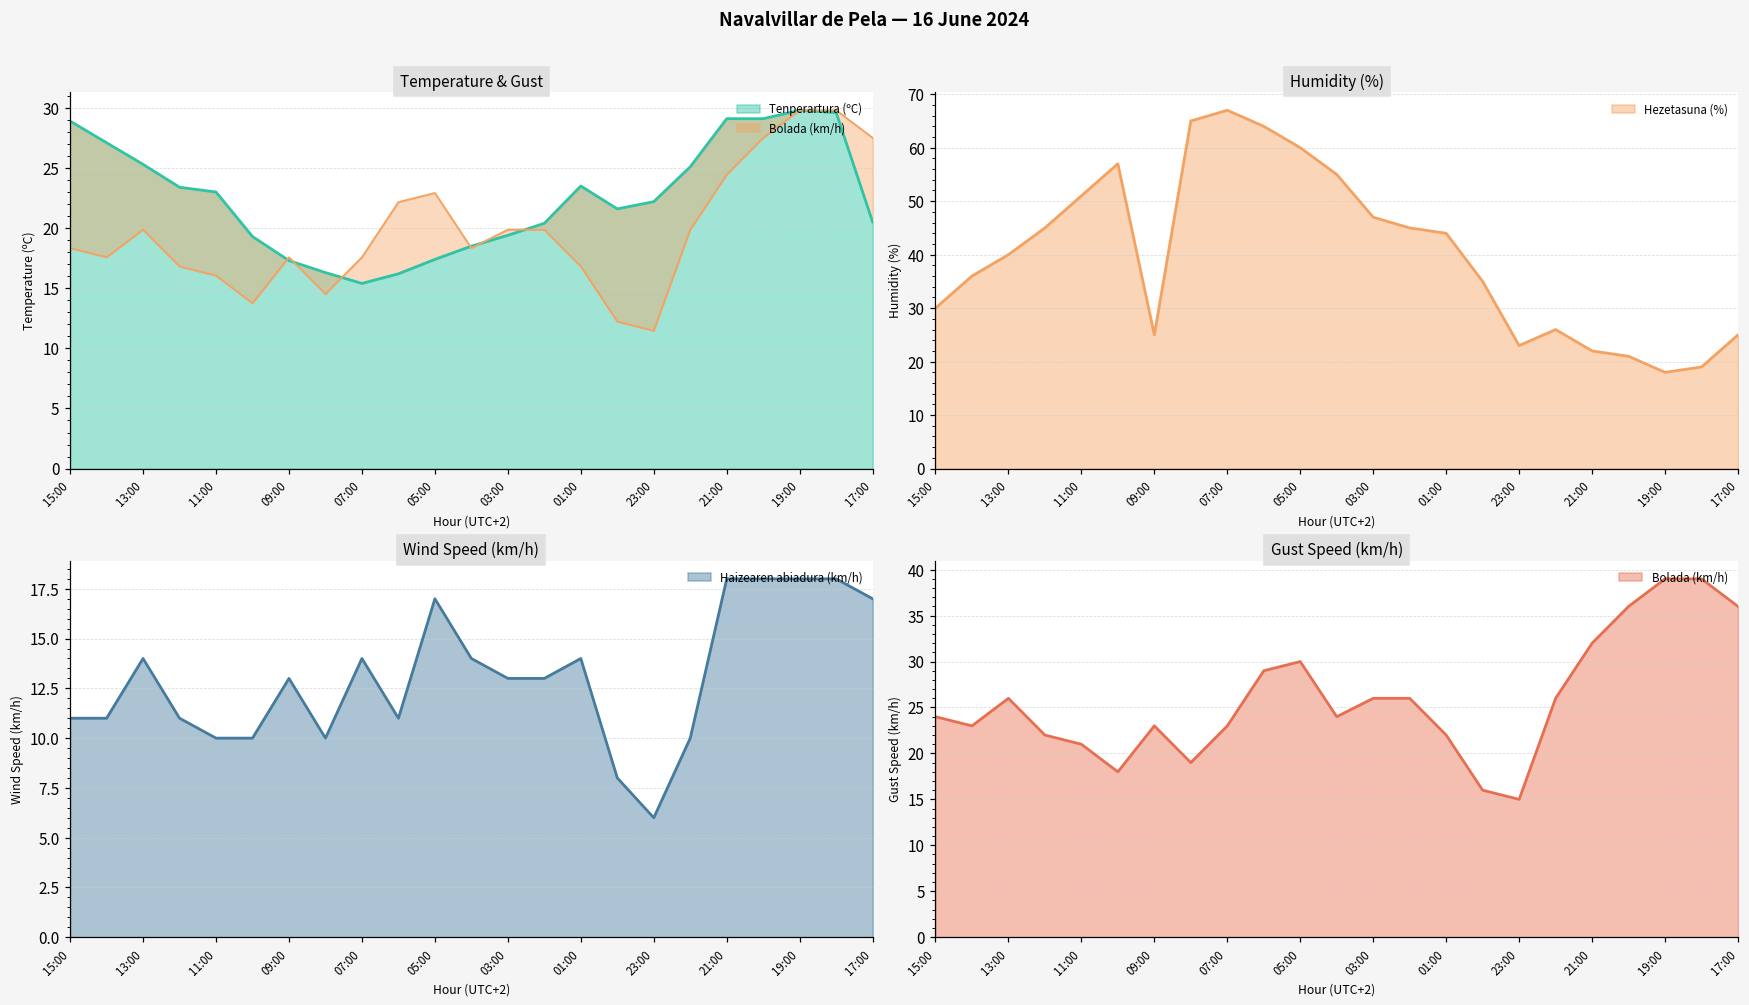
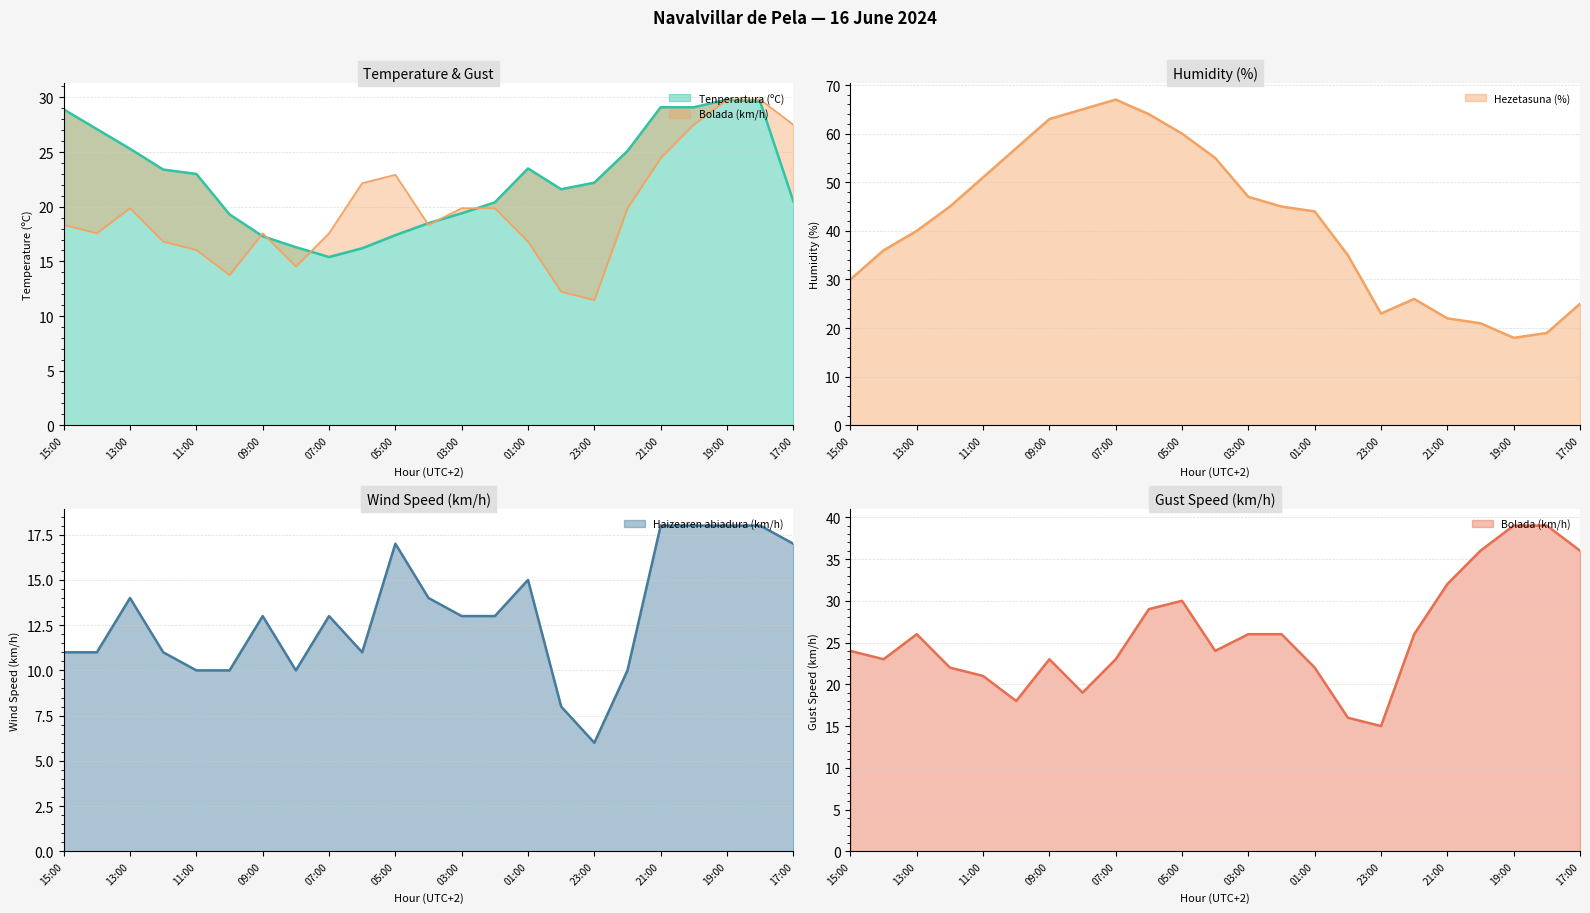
Humidity (%), 09:00: 25 -> 63
Wind Speed (km/h), 07:00: 14 -> 13
Wind Speed (km/h), 01:00: 14 -> 15
